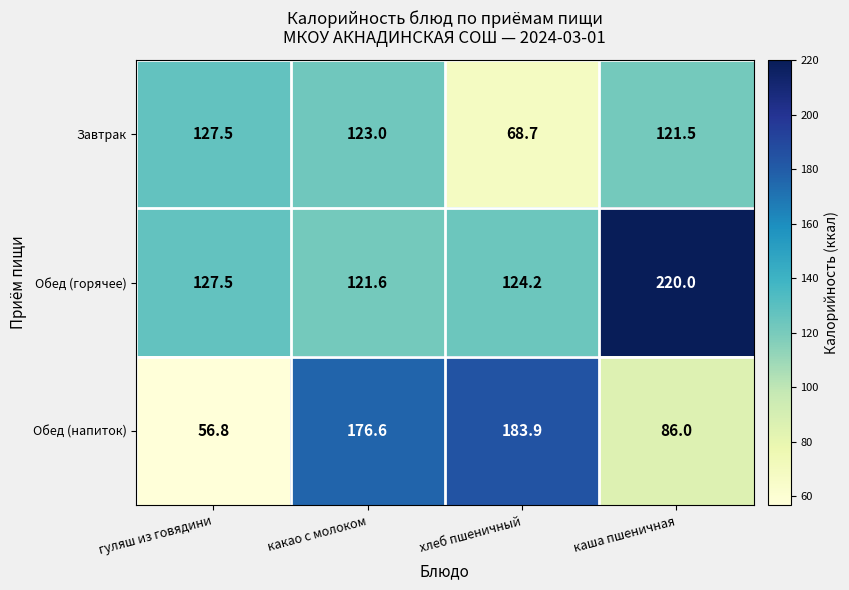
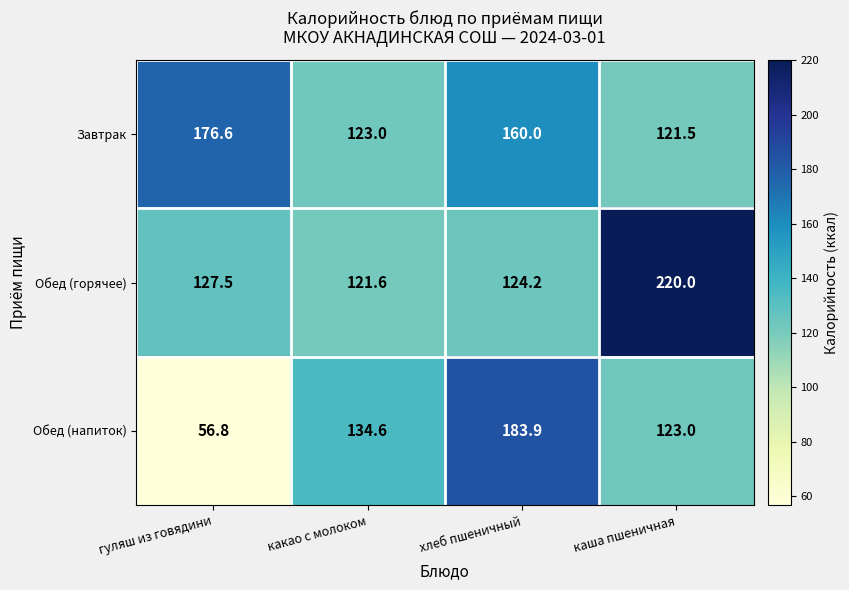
Завтрак, гуляш из говядини: 127.5 -> 176.6
Завтрак, хлеб пшеничный: 68.7 -> 160.0
Обед (напиток), какао с молоком: 176.6 -> 134.6
Обед (напиток), каша пшеничная: 86.0 -> 123.0
